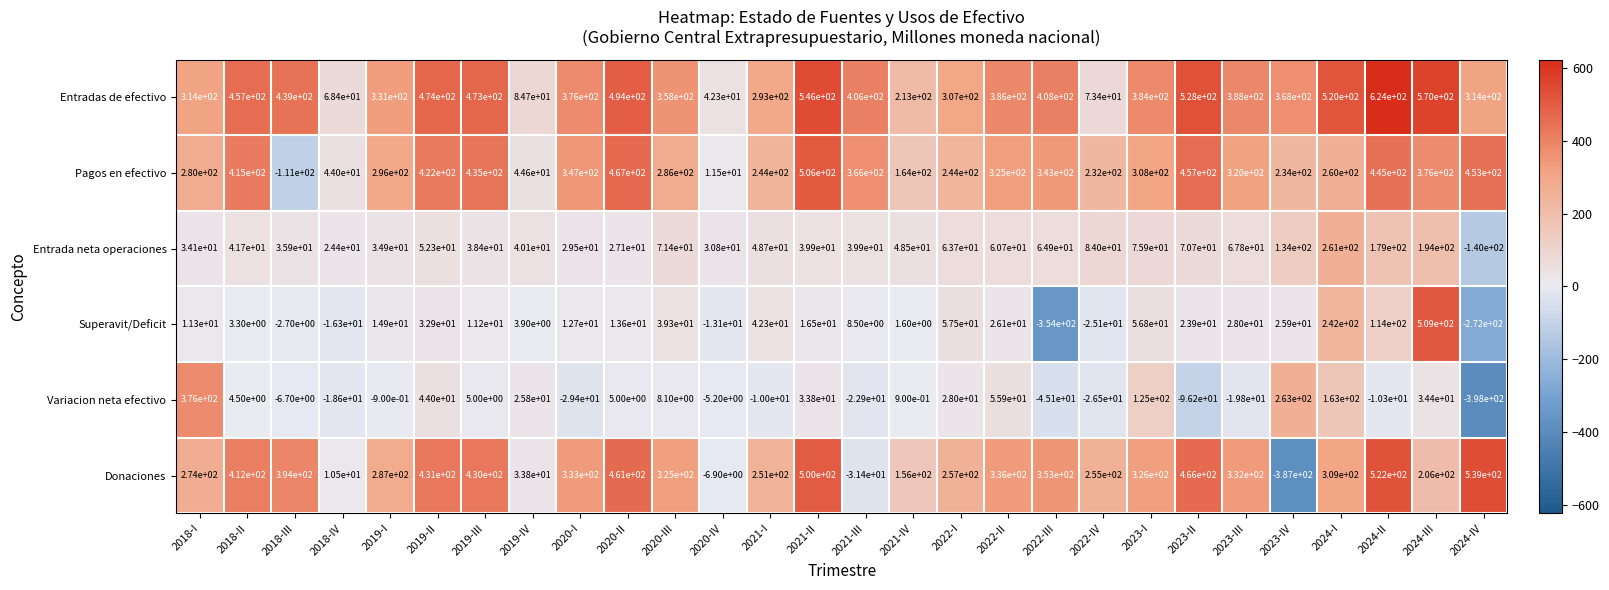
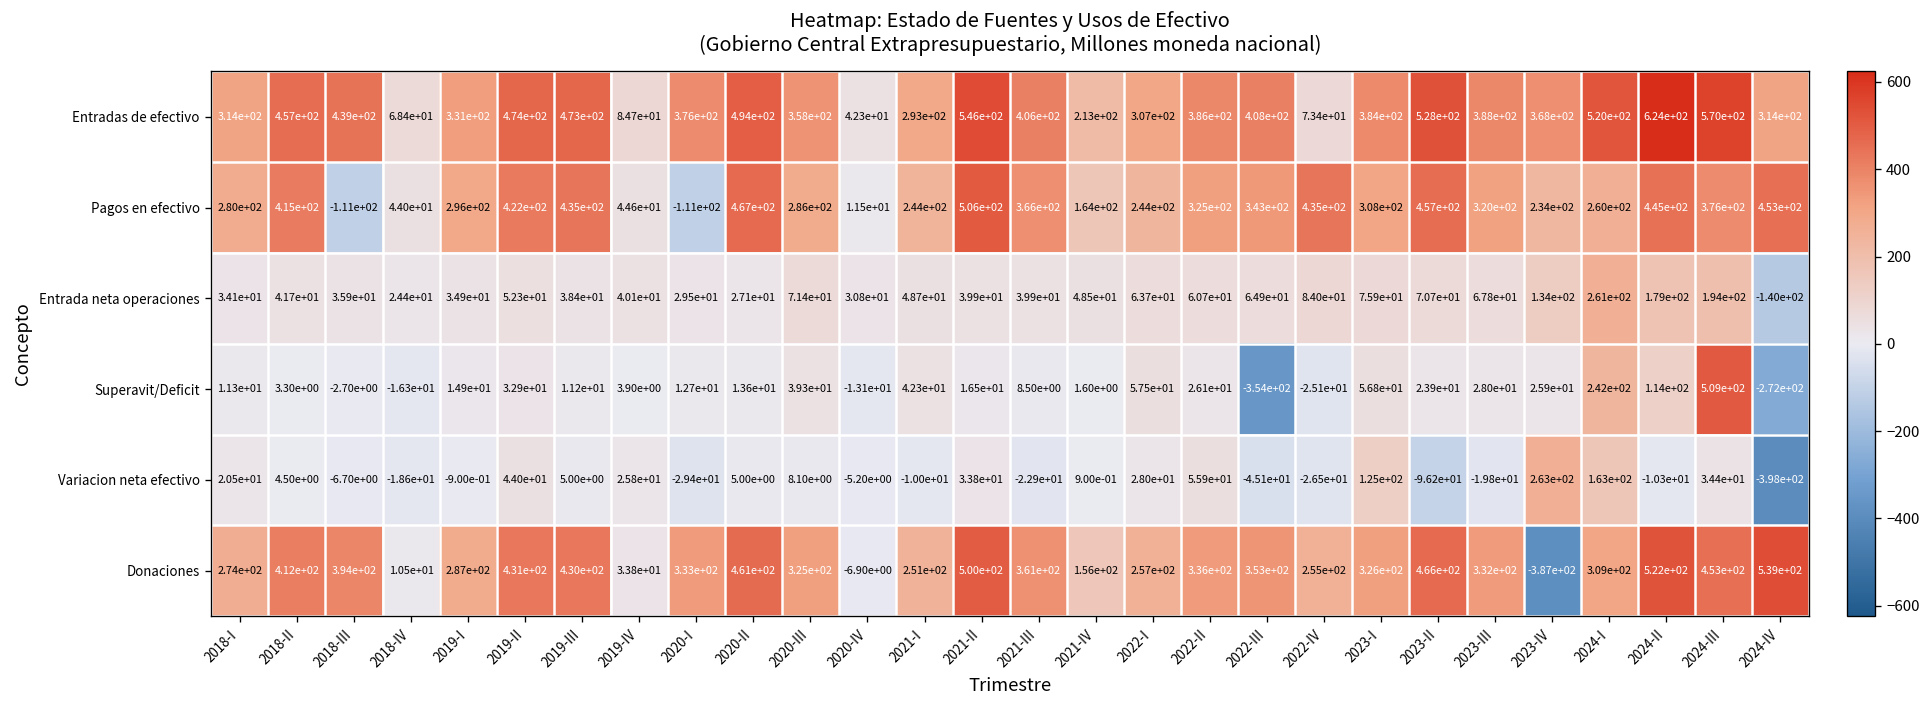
Pagos en efectivo, 2020-I: 3.47e+02 -> -1.11e+02
Pagos en efectivo, 2022-IV: 2.32e+02 -> 4.35e+02
Variacion neta efectivo, 2018-I: 3.76e+02 -> 2.05e+01
Donaciones, 2021-III: -3.14e+01 -> 3.61e+02
Donaciones, 2024-III: 2.06e+02 -> 4.53e+02
